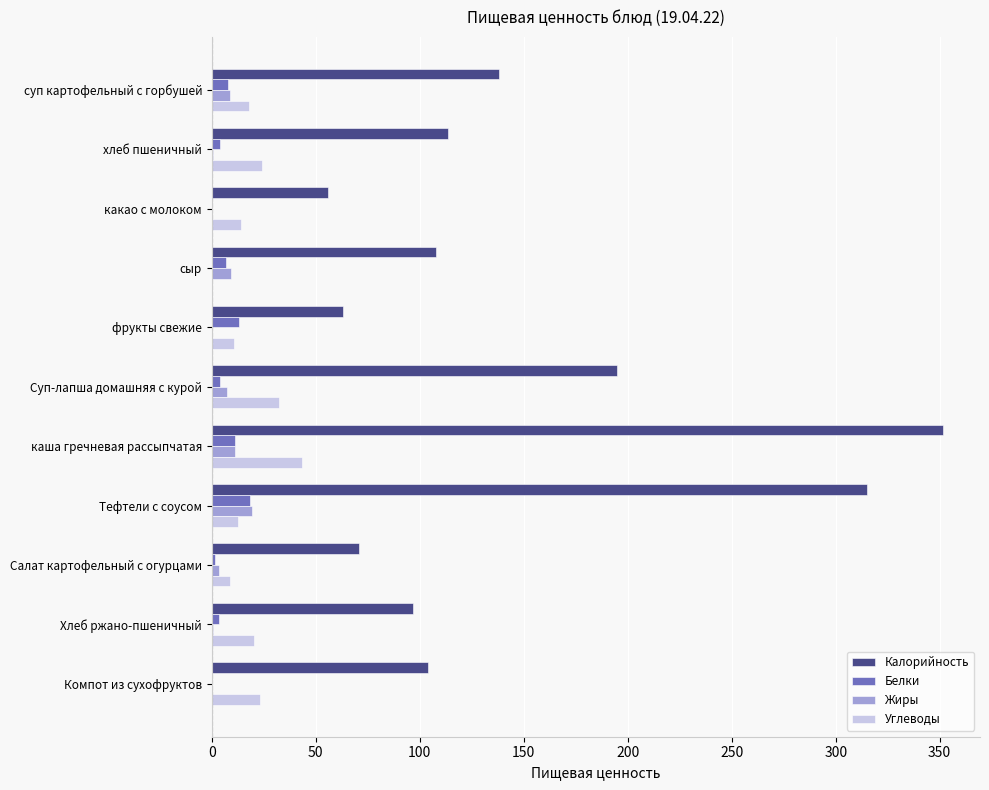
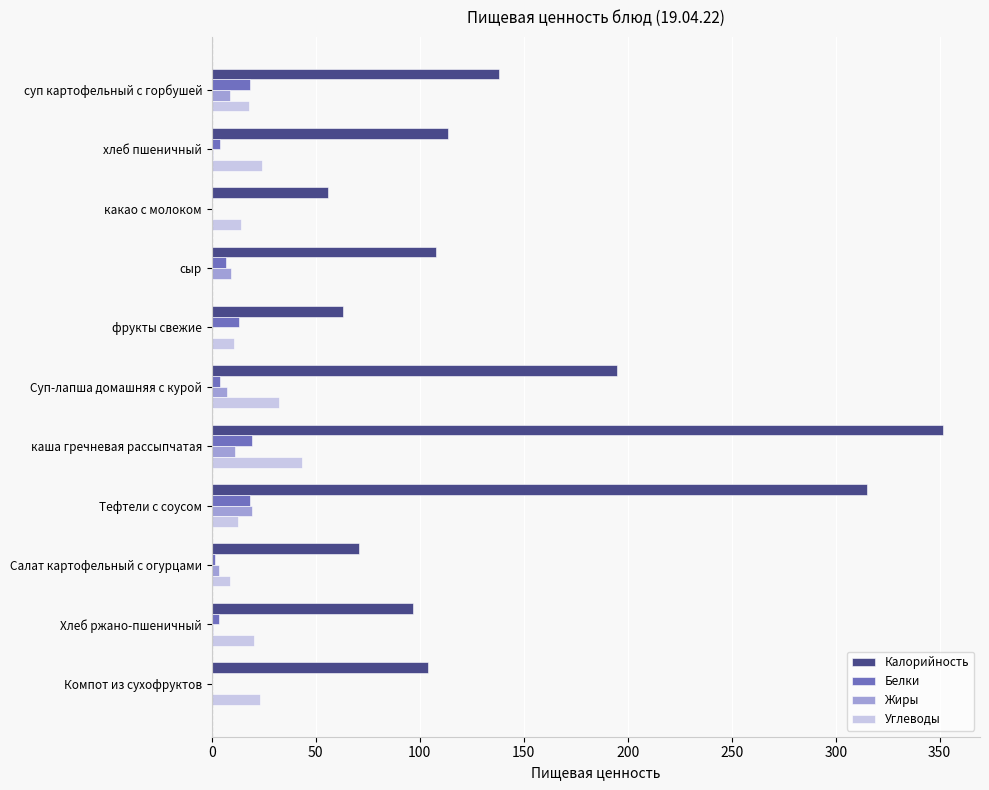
Белки, суп картофельный с горбушей: 8 -> 18
Белки, каша гречневая рассыпчатая: 11 -> 19
